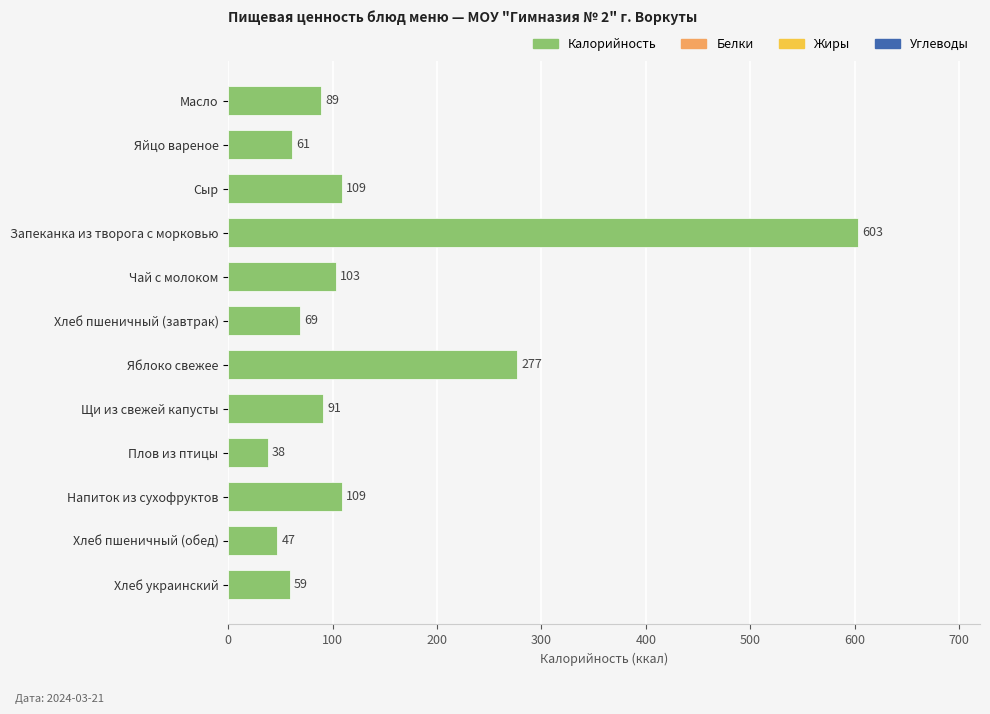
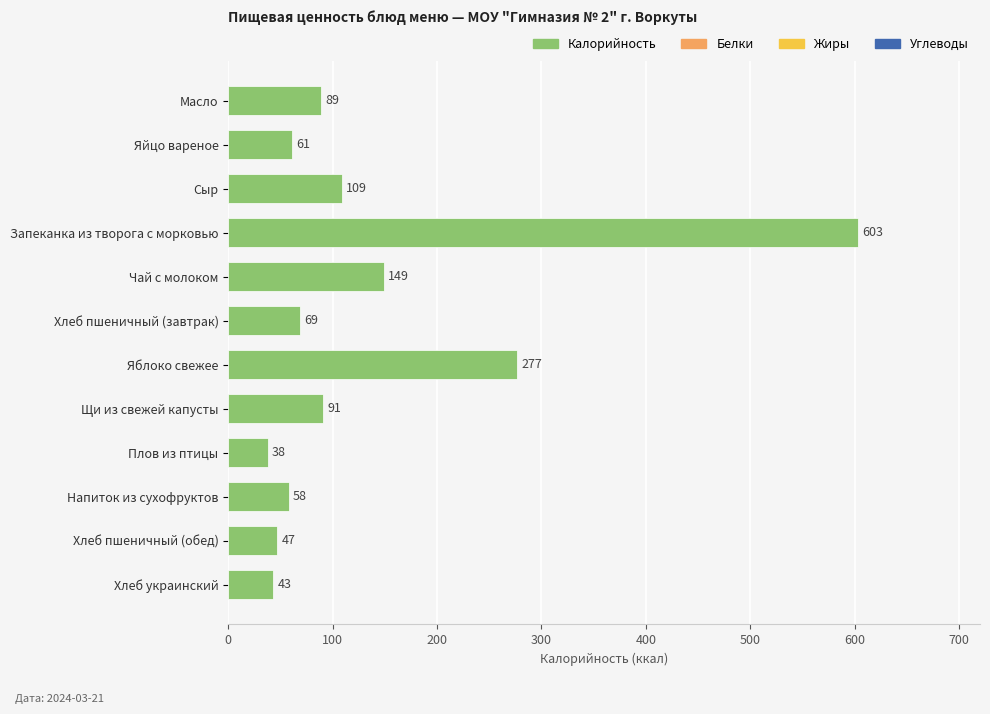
Чай с молоком: 103 -> 149
Напиток из сухофруктов: 109 -> 58
Хлеб украинский: 59 -> 43
